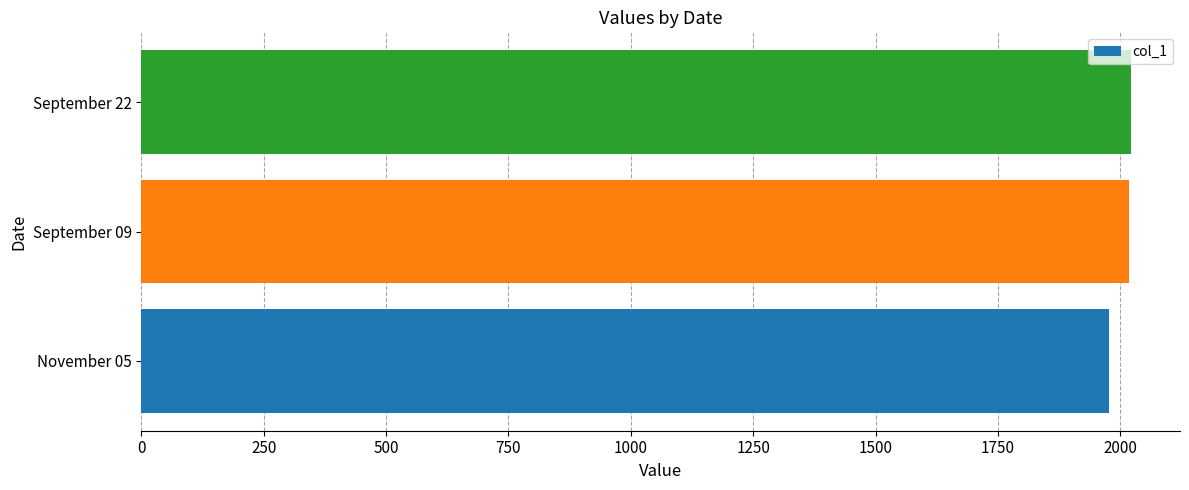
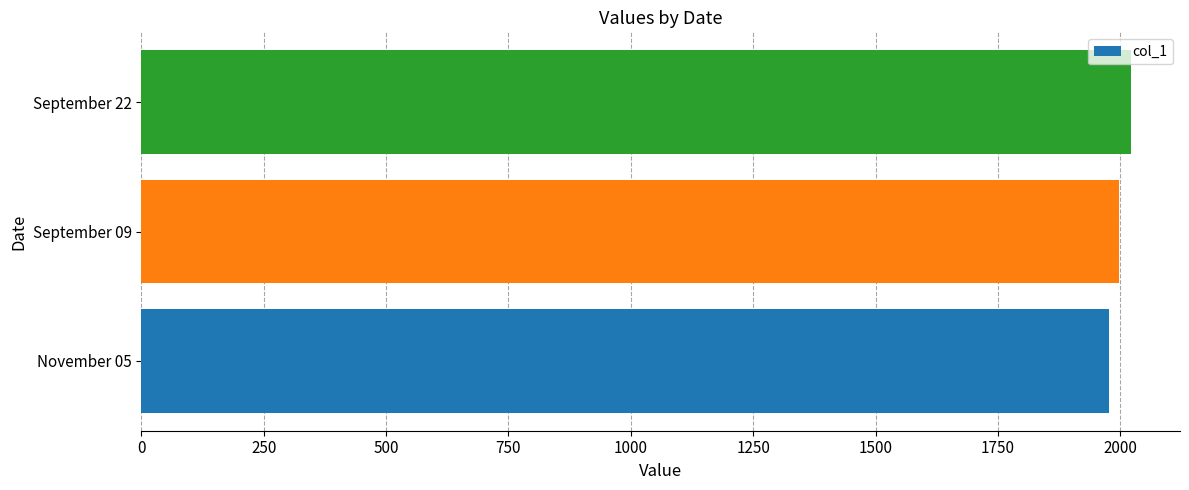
September 09: 2020 -> 2000
